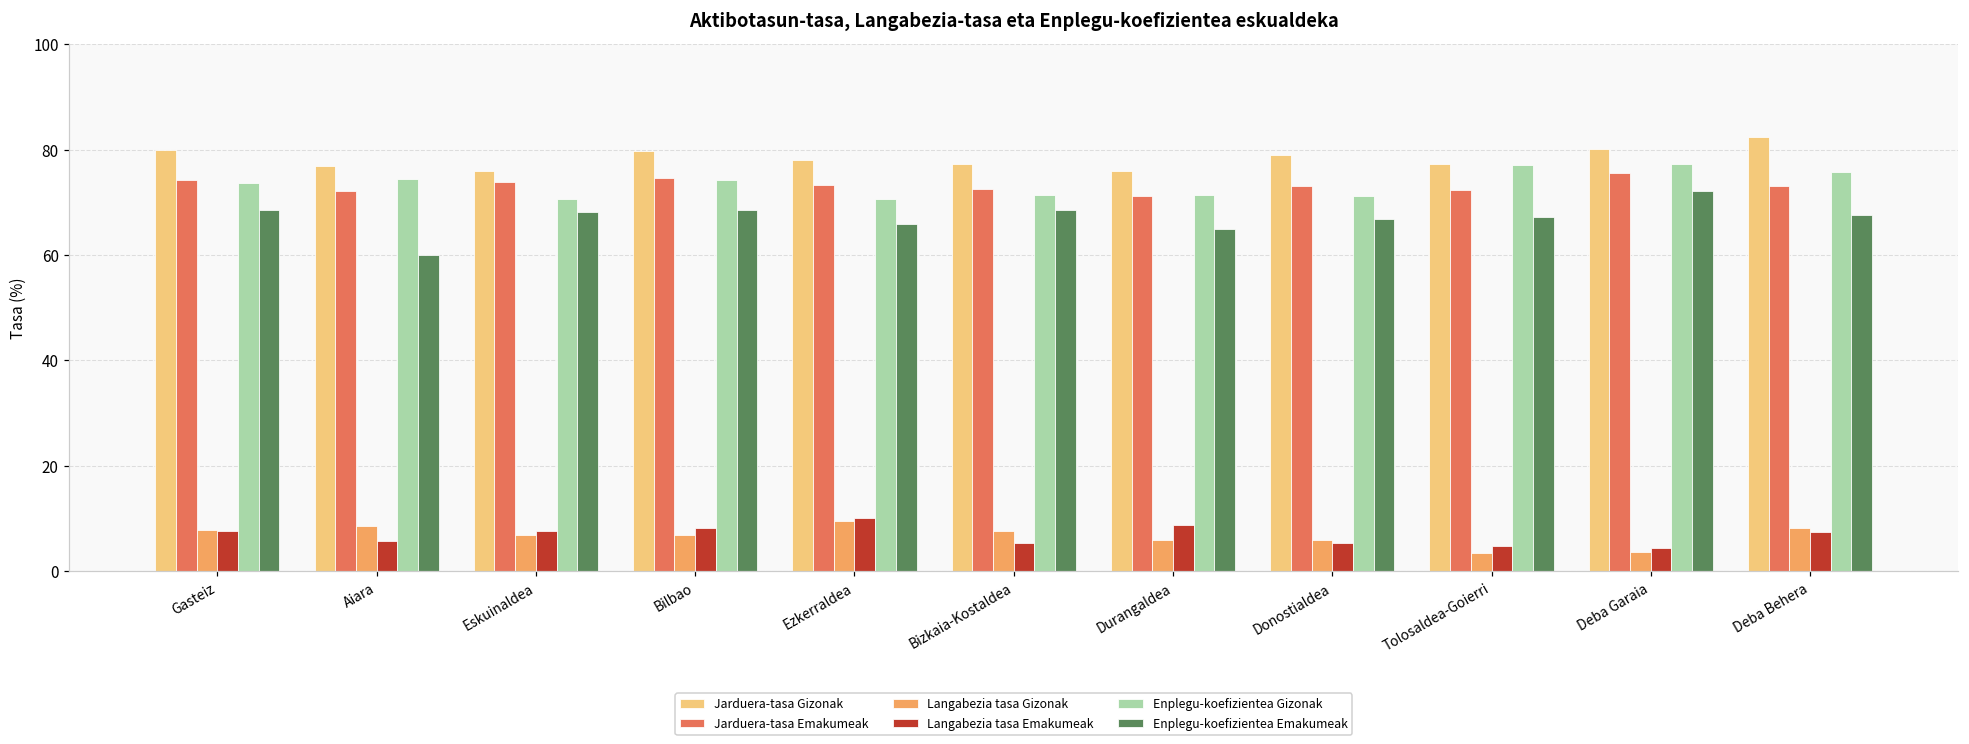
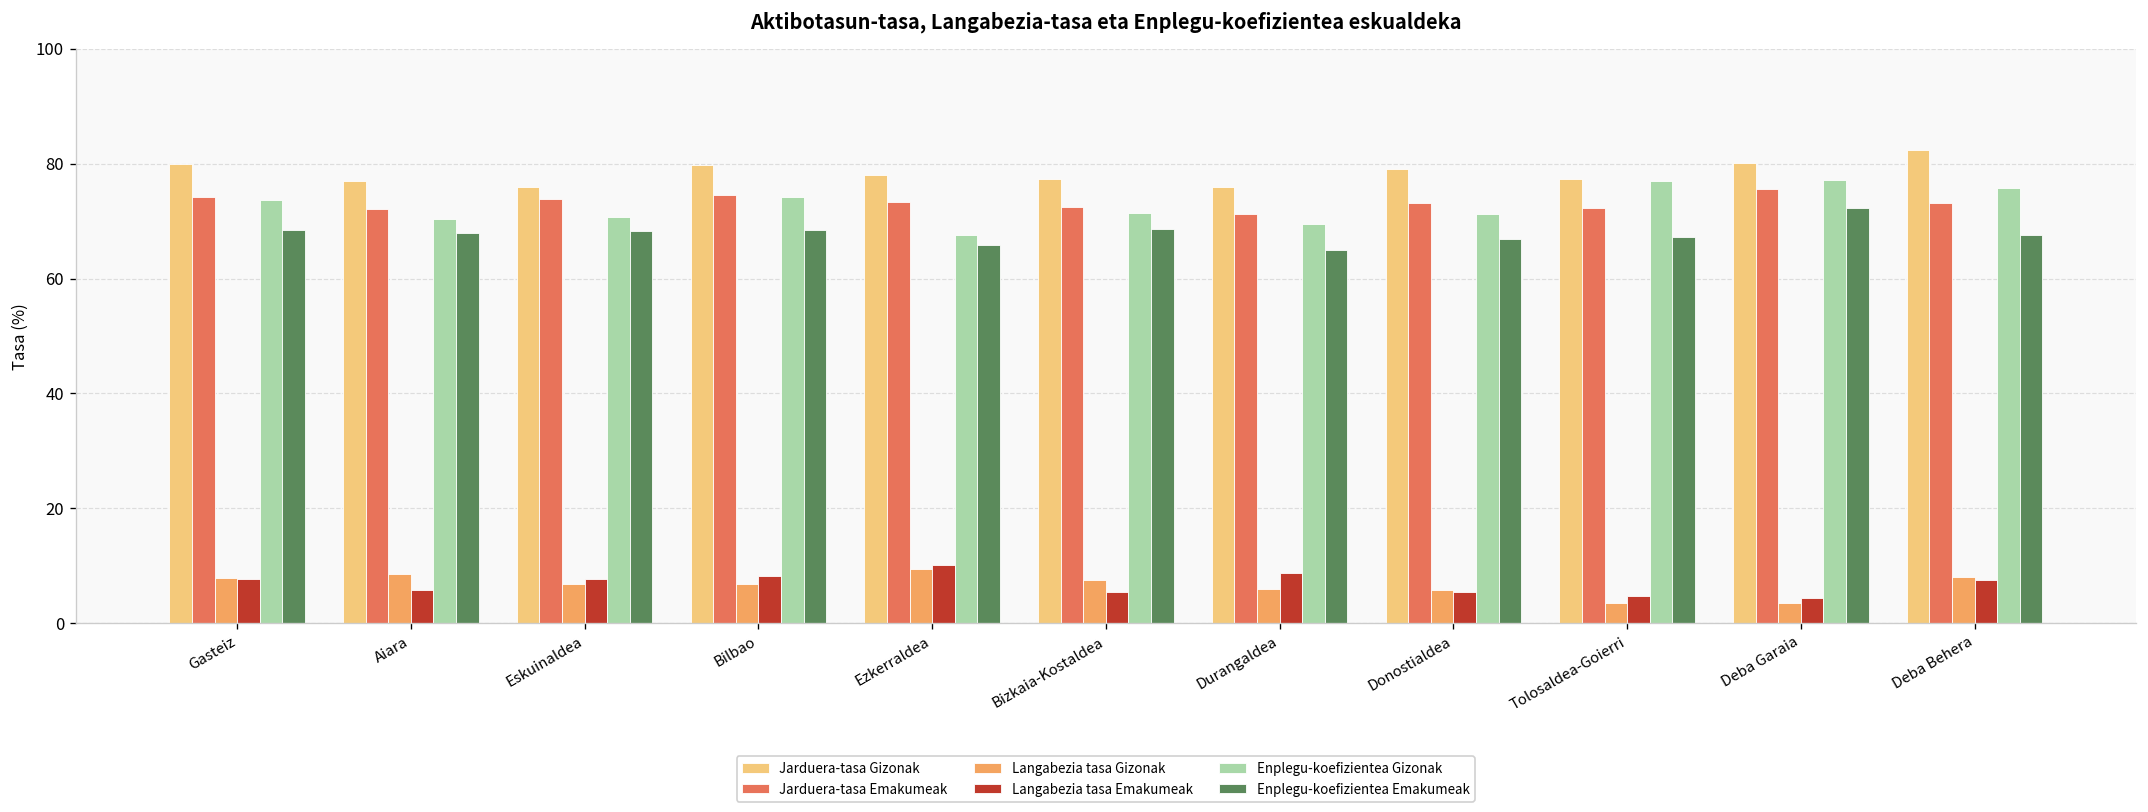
Enplegu-koefizientea Gizonak, Aiara: 74 -> 70
Enplegu-koefizientea Emakumeak, Aiara: 60 -> 68
Enplegu-koefizientea Gizonak, Ezkerraldea: 71 -> 68
Enplegu-koefizientea Gizonak, Durangaldea: 71 -> 70
